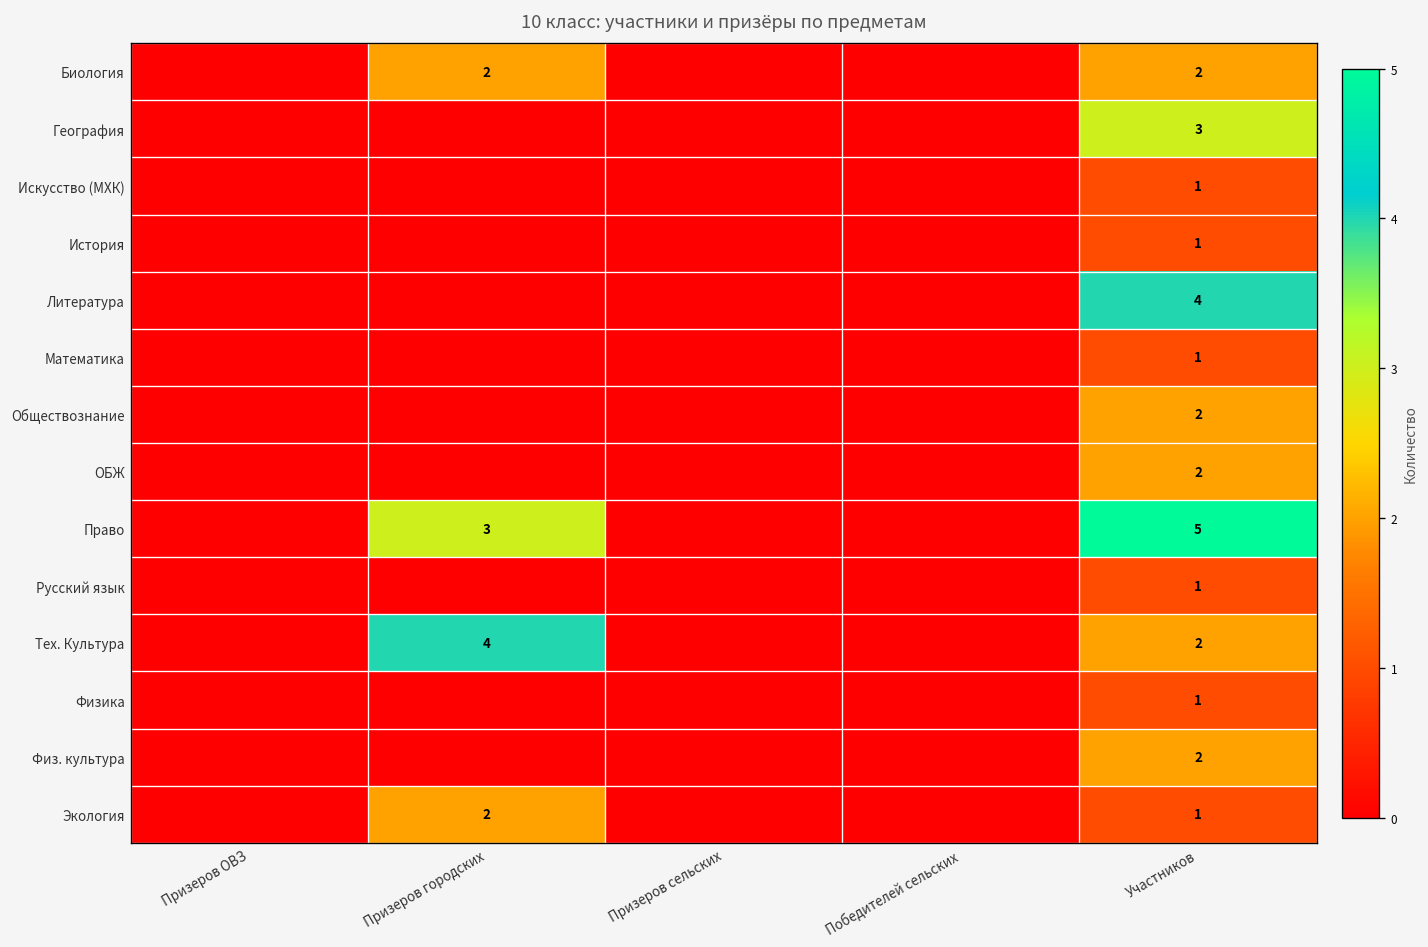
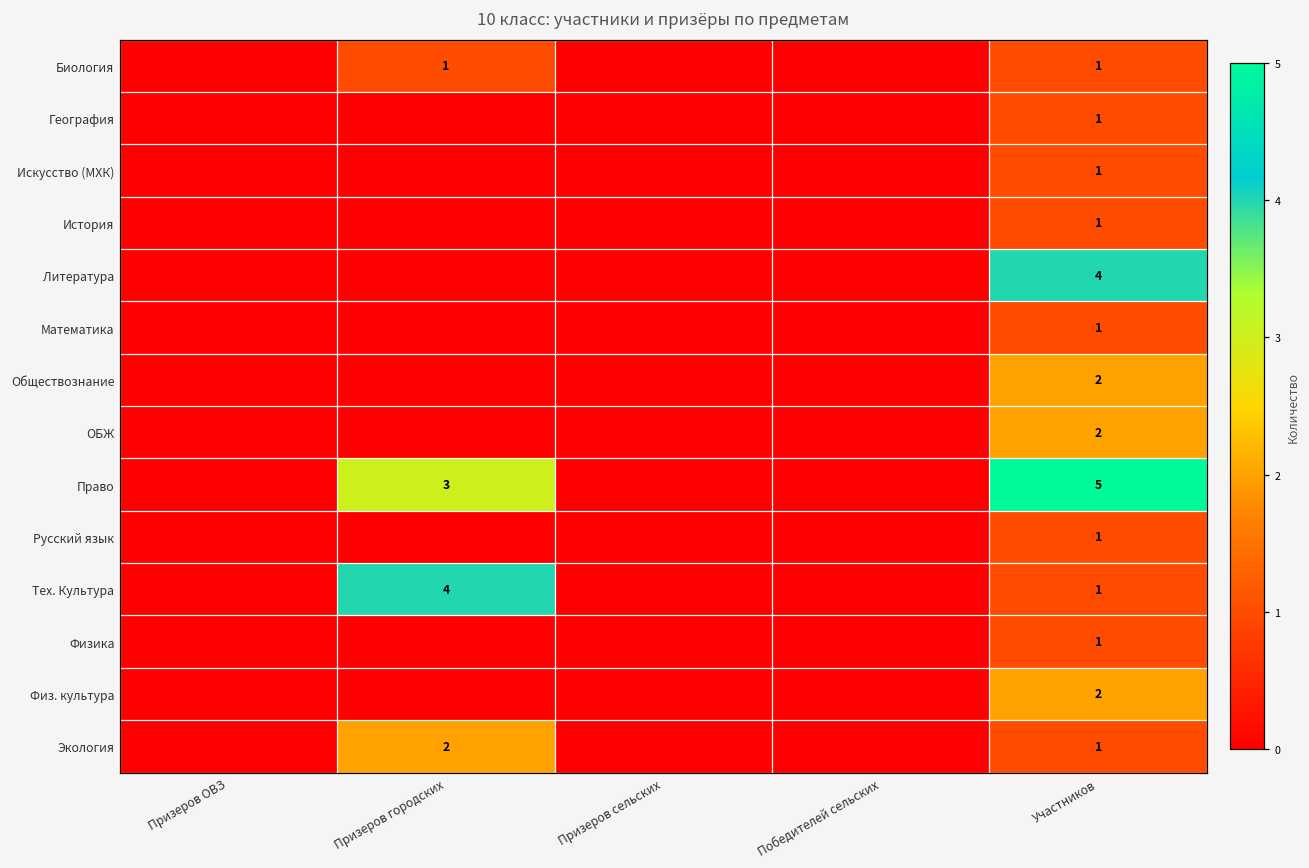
Биология, Призеров городских: 2 -> 1
Биология, Участников: 2 -> 1
География, Участников: 3 -> 1
Тех. Культура, Участников: 2 -> 1
